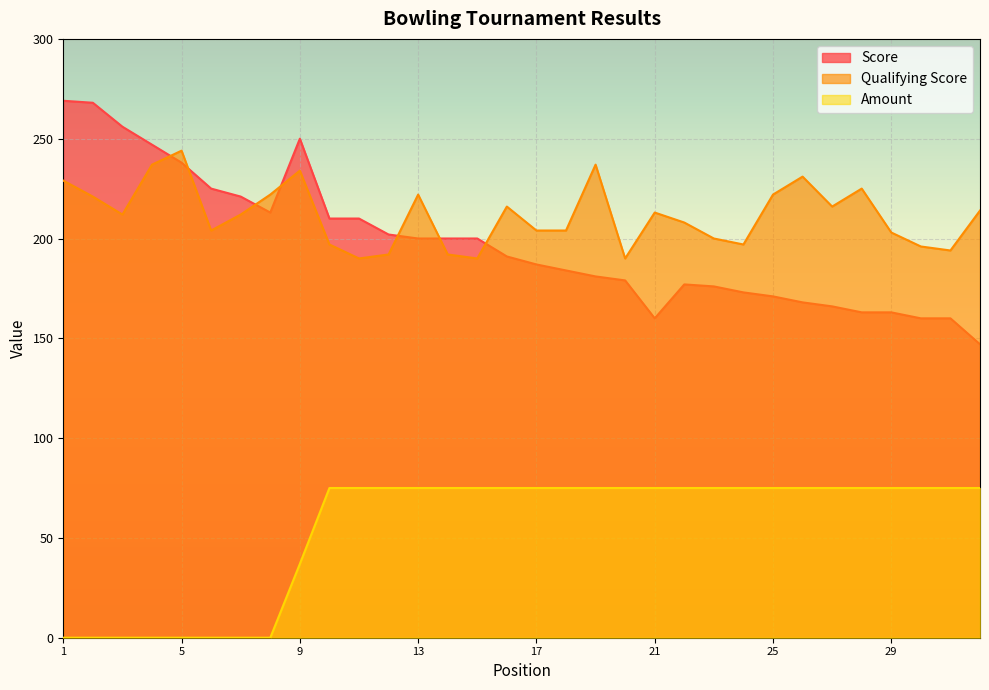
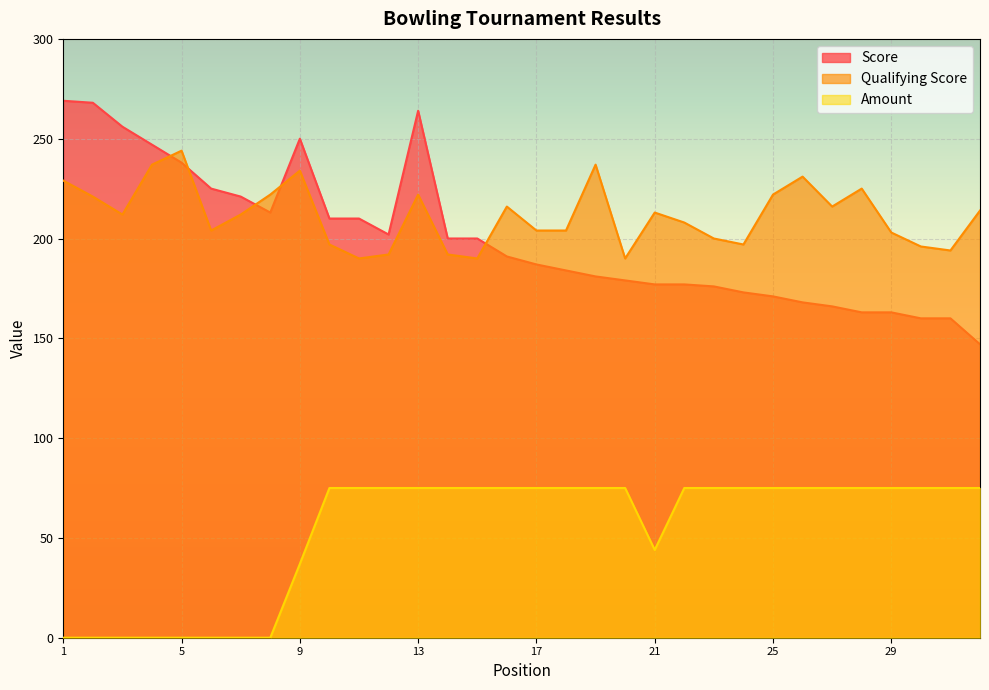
Score, 13: 200 -> 264
Score, 21: 160 -> 177
Amount, 21: 75 -> 44
